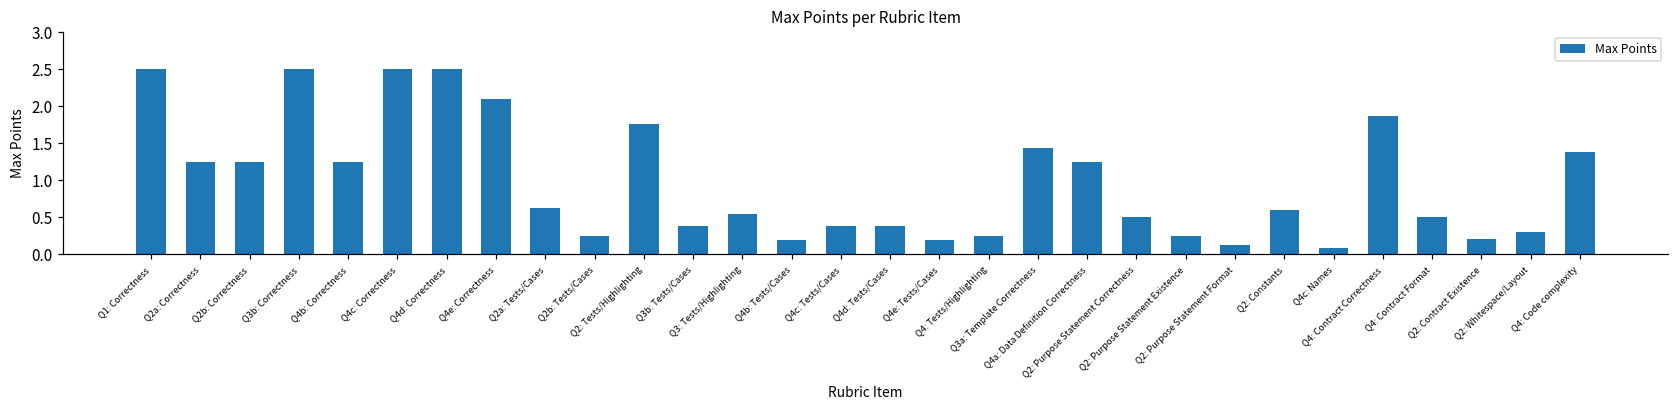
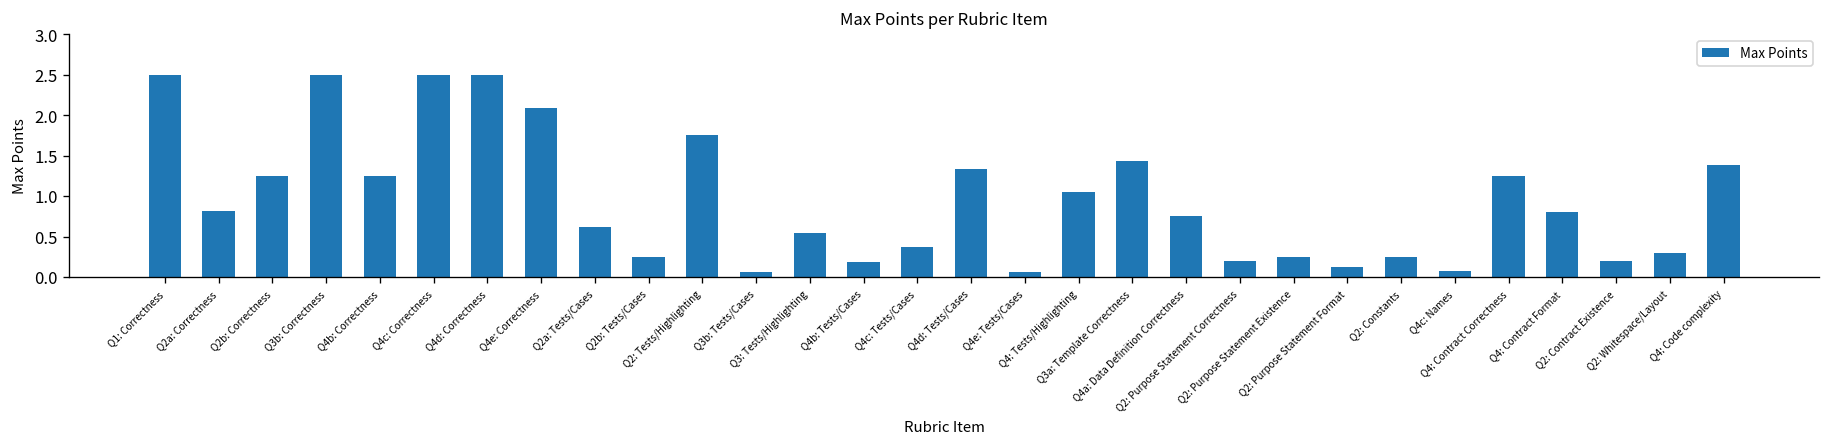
Q2a: Correctness: 1.3 -> 0.8
Q3b: Tests/Cases: 0.4 -> 0.1
Q4d: Tests/Cases: 0.4 -> 1.3
Q4e: Tests/Cases: 0.2 -> 0.1
Q4: Tests/Highlighting: 0.3 -> 1.1
Q4a: Data Definition Correctness: 1.3 -> 0.8
Q2: Purpose Statement Correctness: 0.5 -> 0.2
Q2: Constants: 0.6 -> 0.3
Q4: Contract Correctness: 1.9 -> 1.3
Q4: Contract Format: 0.5 -> 0.8
